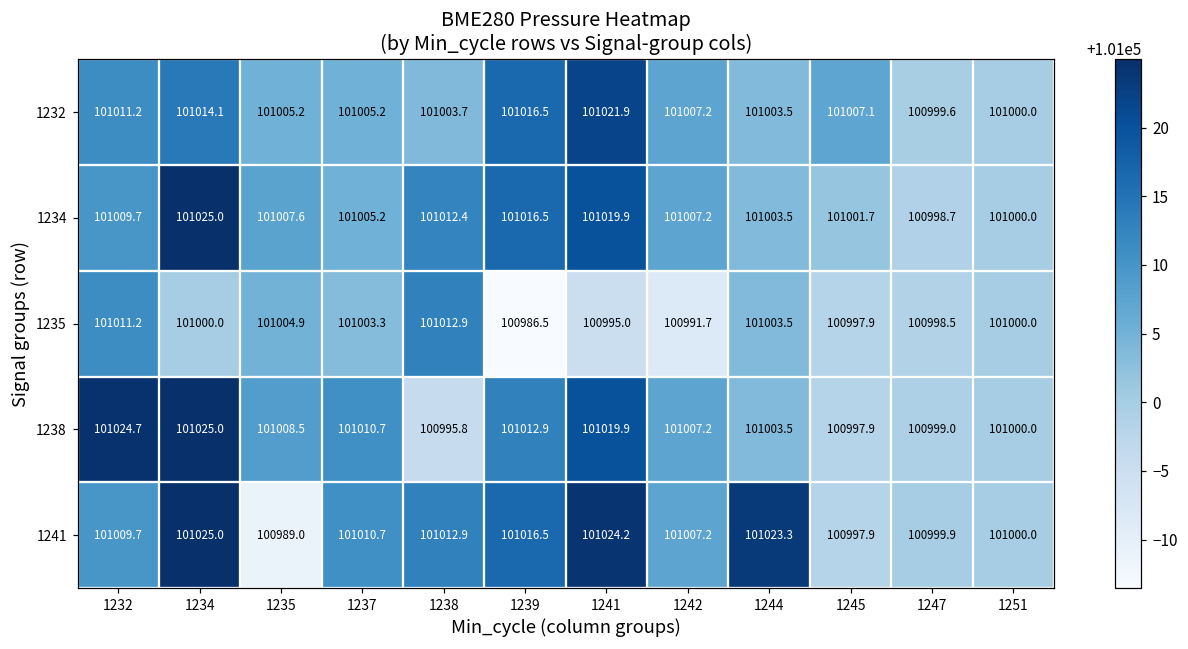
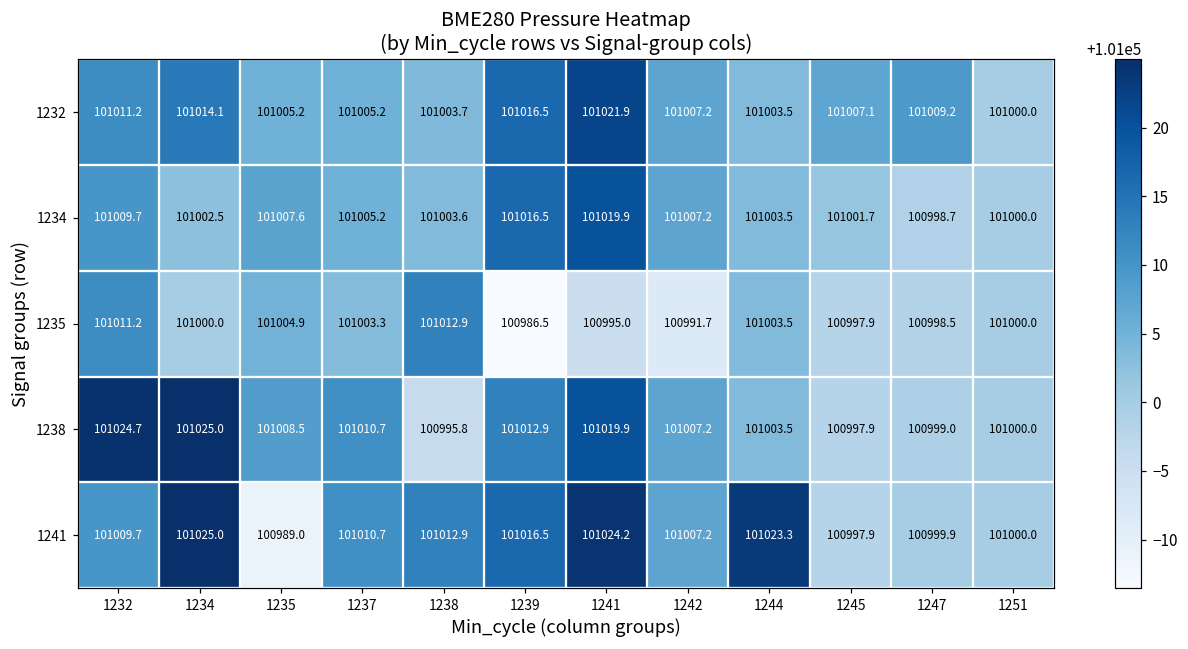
1232, 1247: 100999.6 -> 101009.2
1234, 1234: 101025.0 -> 101002.5
1234, 1238: 101012.4 -> 101003.6
